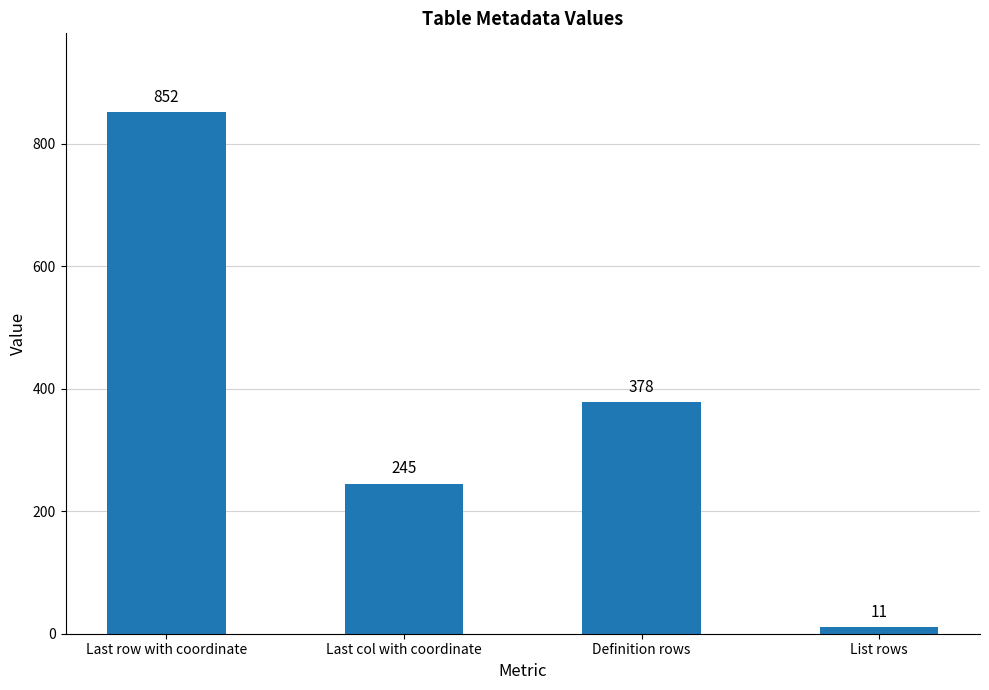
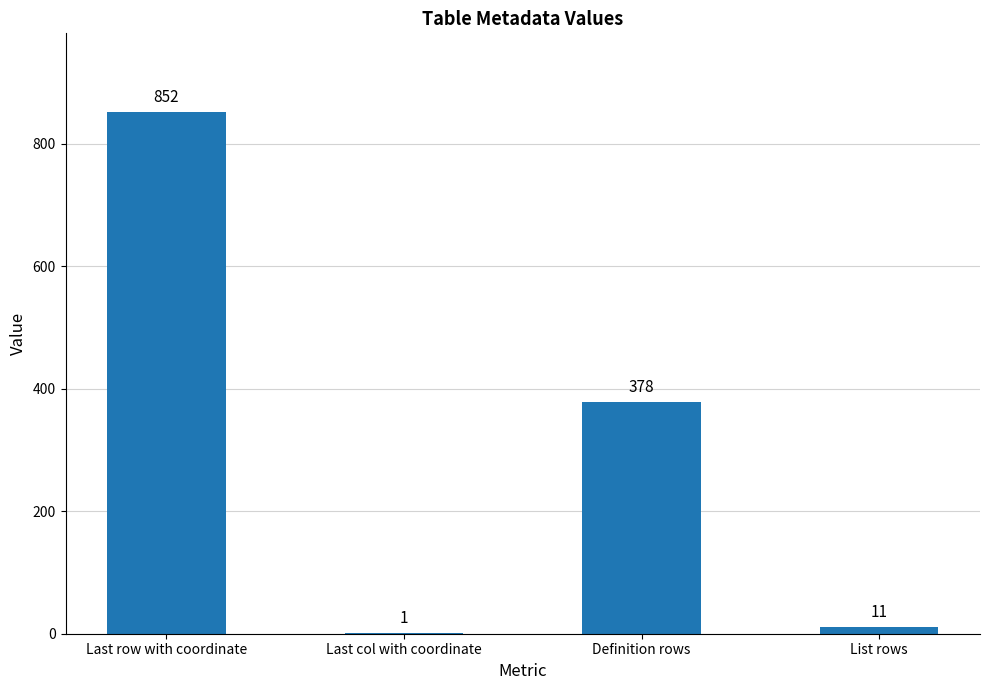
Last col with coordinate: 245 -> 1
